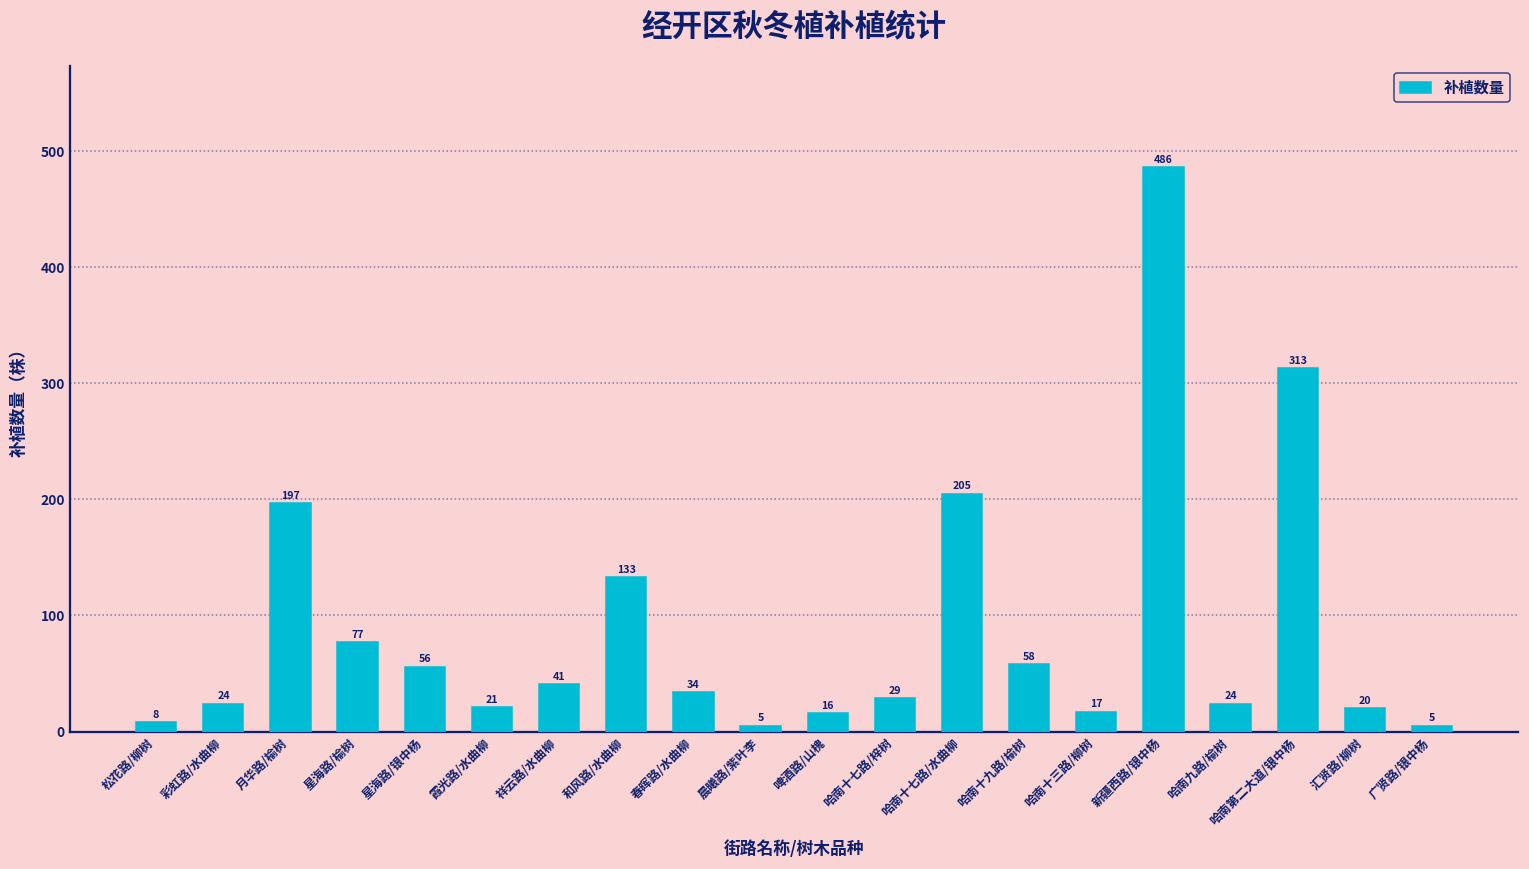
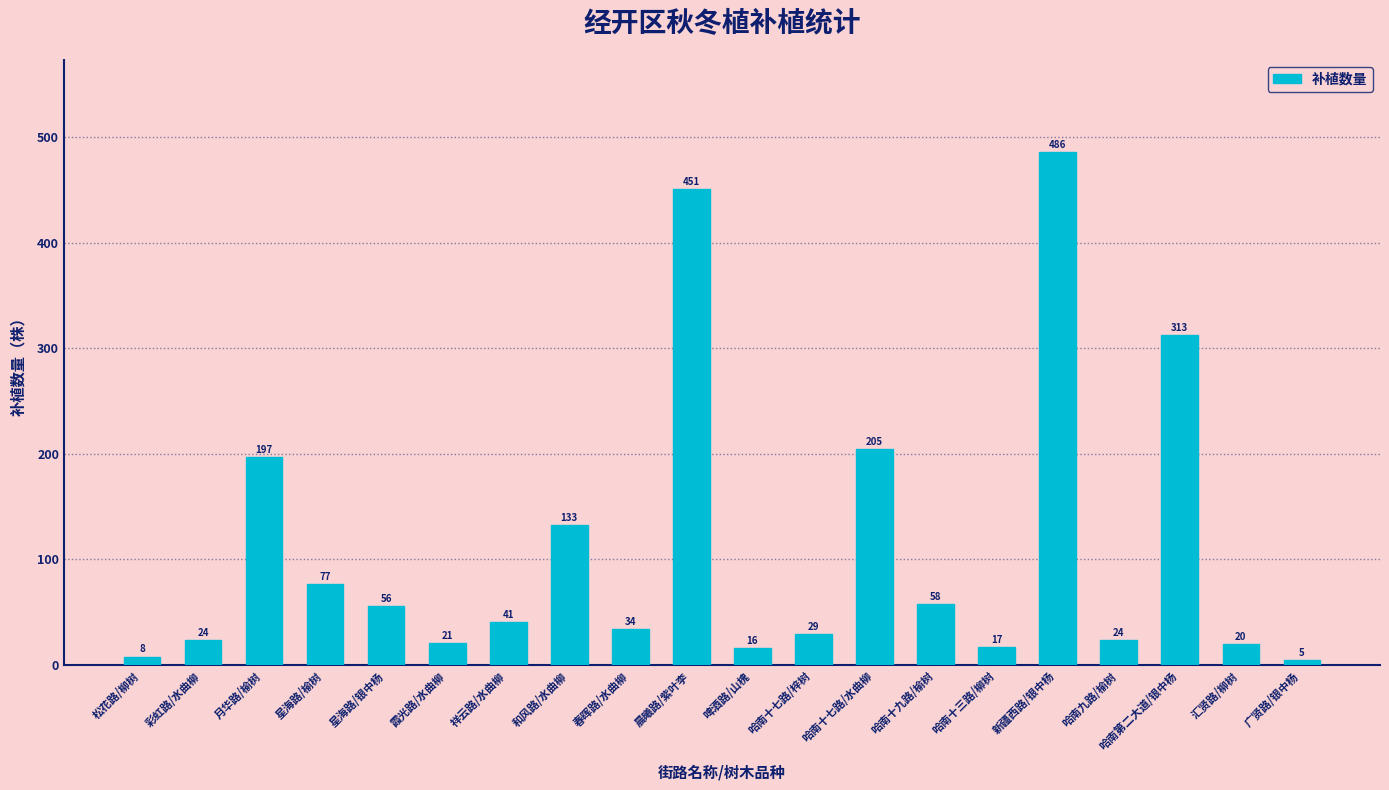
晨曦路/紫叶李: 5 -> 451
